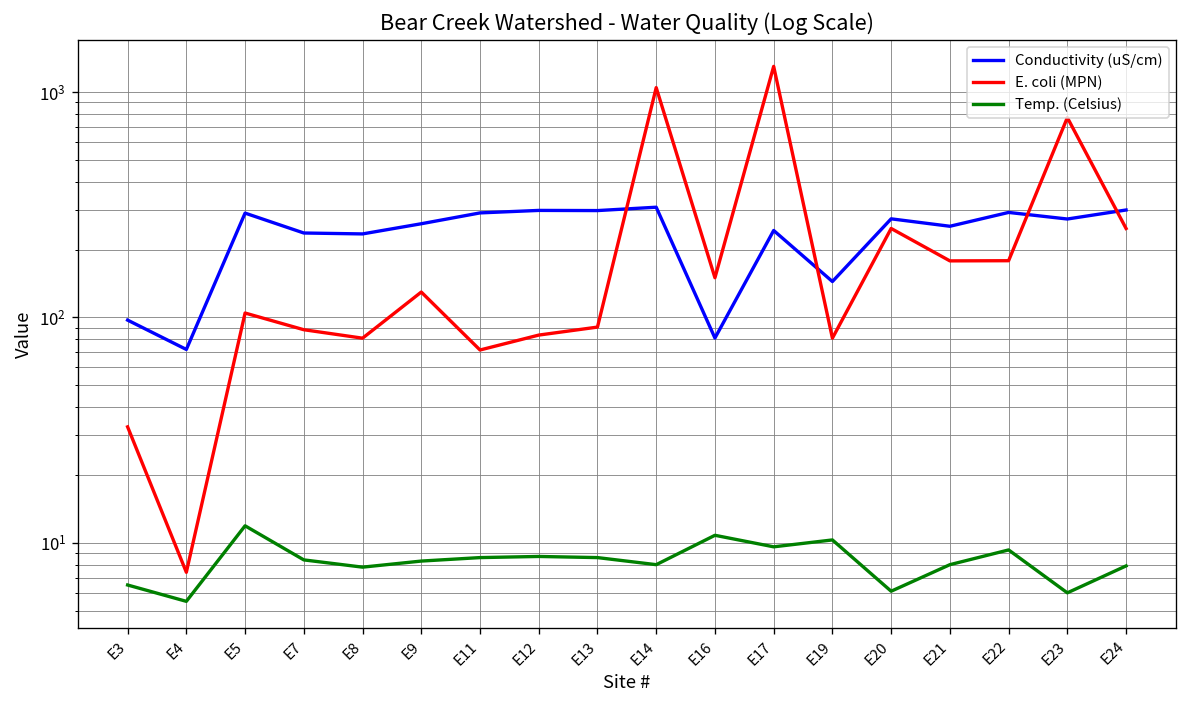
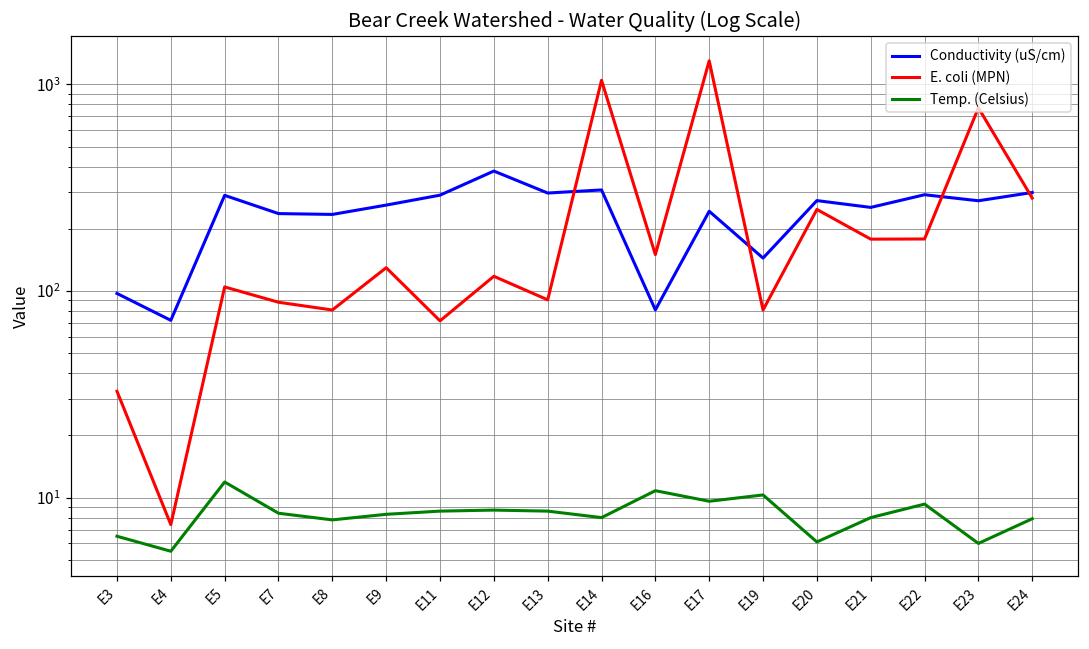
Conductivity (uS/cm), E12: 300 -> 380
E. coli (MPN), E12: 80 -> 120
E. coli (MPN), E24: 250 -> 280
